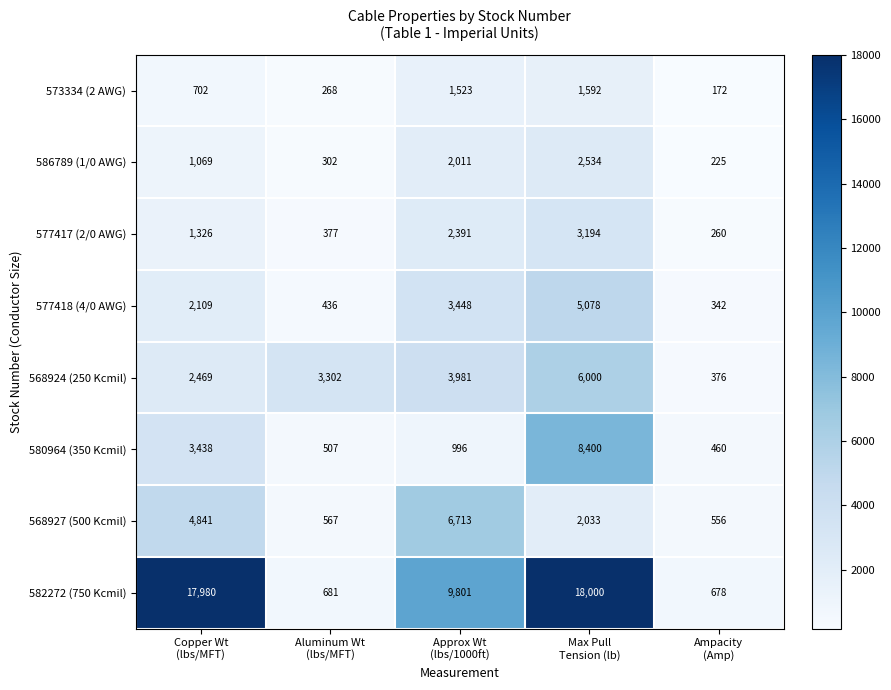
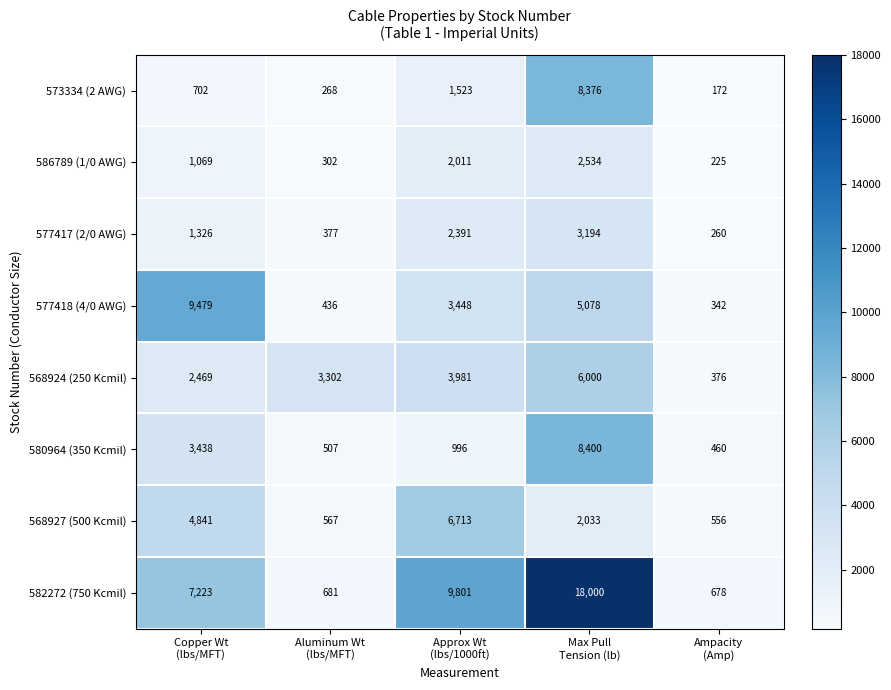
573334 (2 AWG), Max Pull Tension (lb): 1,592 -> 8,376
577418 (4/0 AWG), Copper Wt (lbs/MFT): 2,109 -> 9,479
582272 (750 Kcmil), Copper Wt (lbs/MFT): 17,980 -> 7,223
